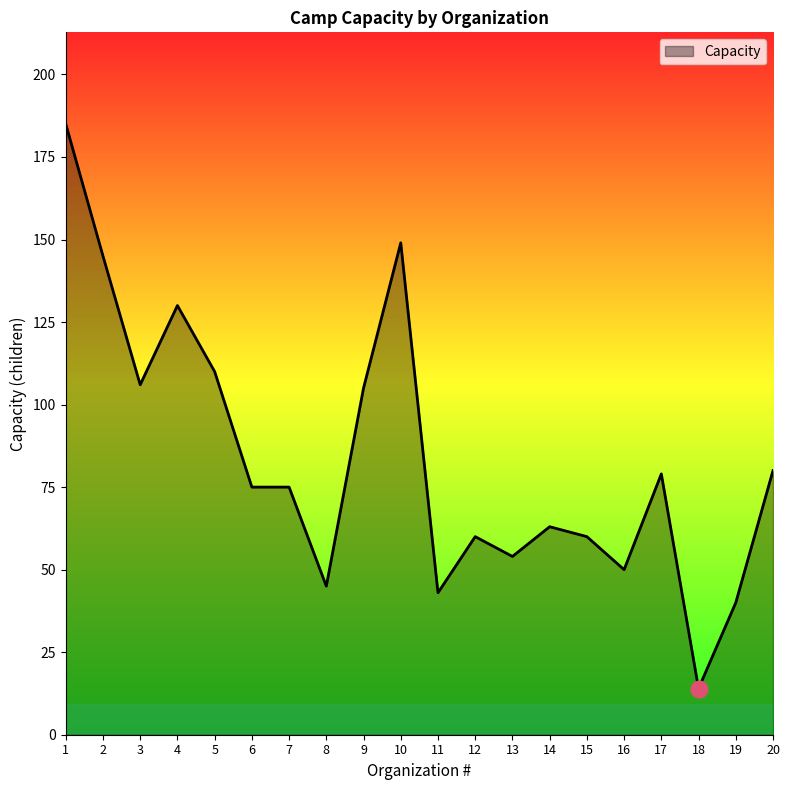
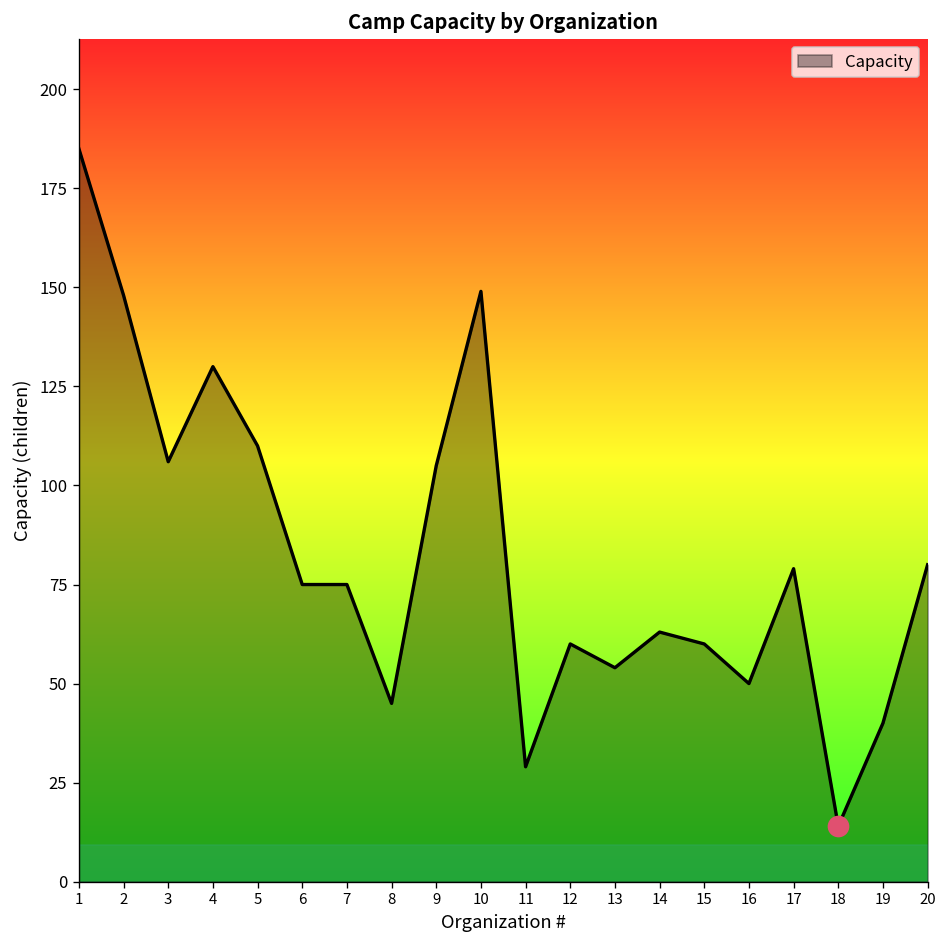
Capacity, 2: 145 -> 148
Capacity, 11: 43 -> 29
